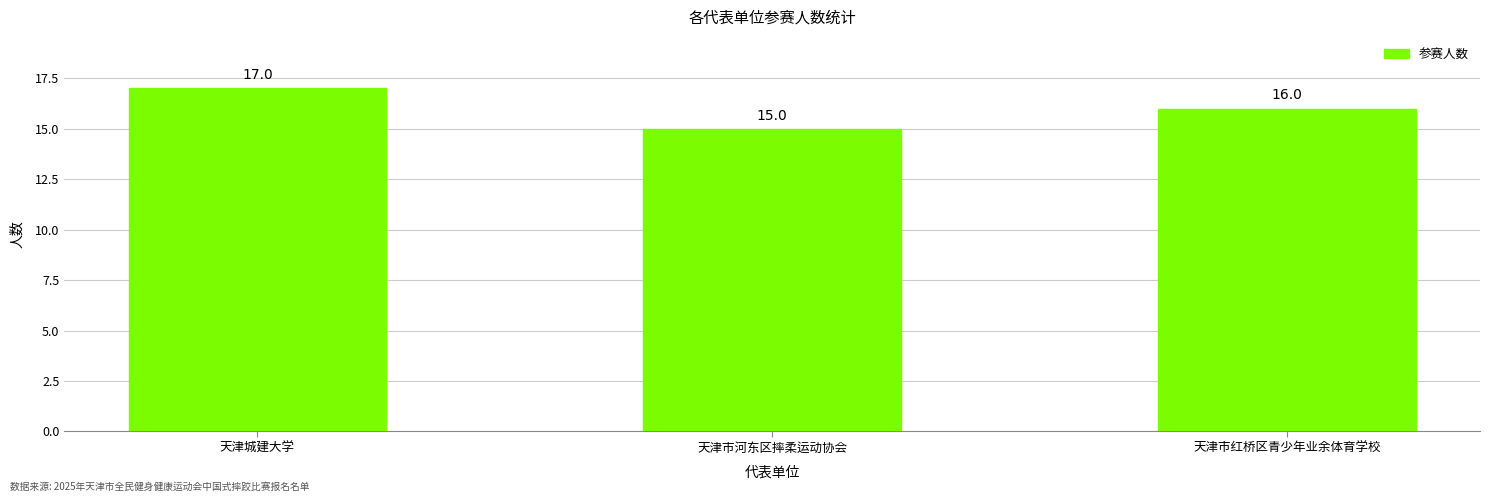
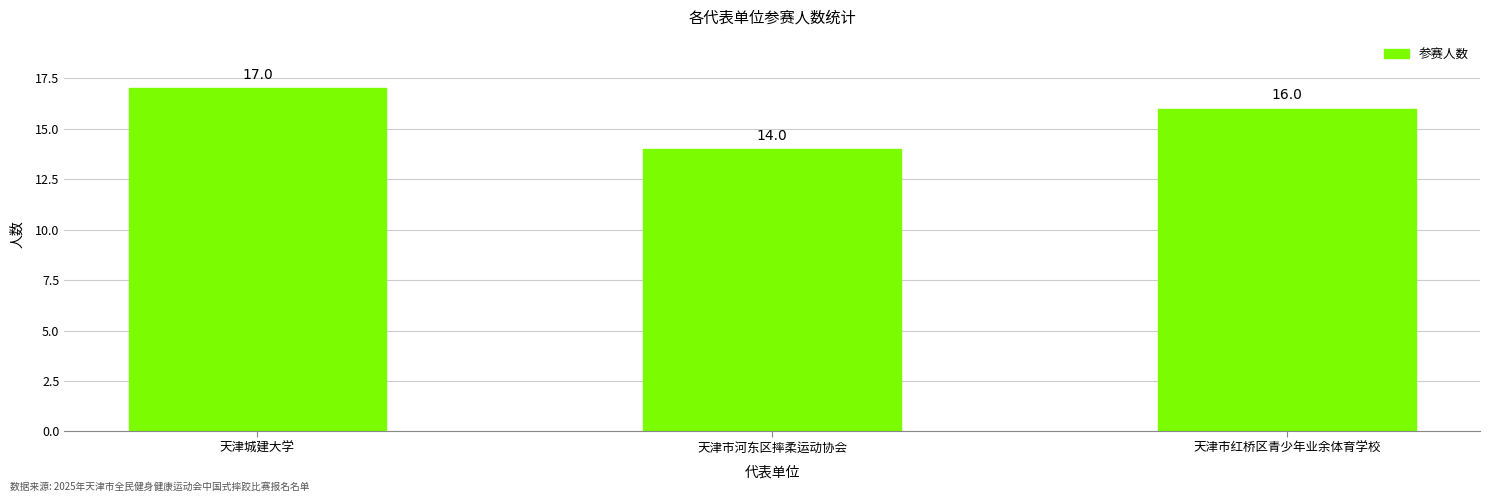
天津市河东区摔柔运动协会: 15.0 -> 14.0
